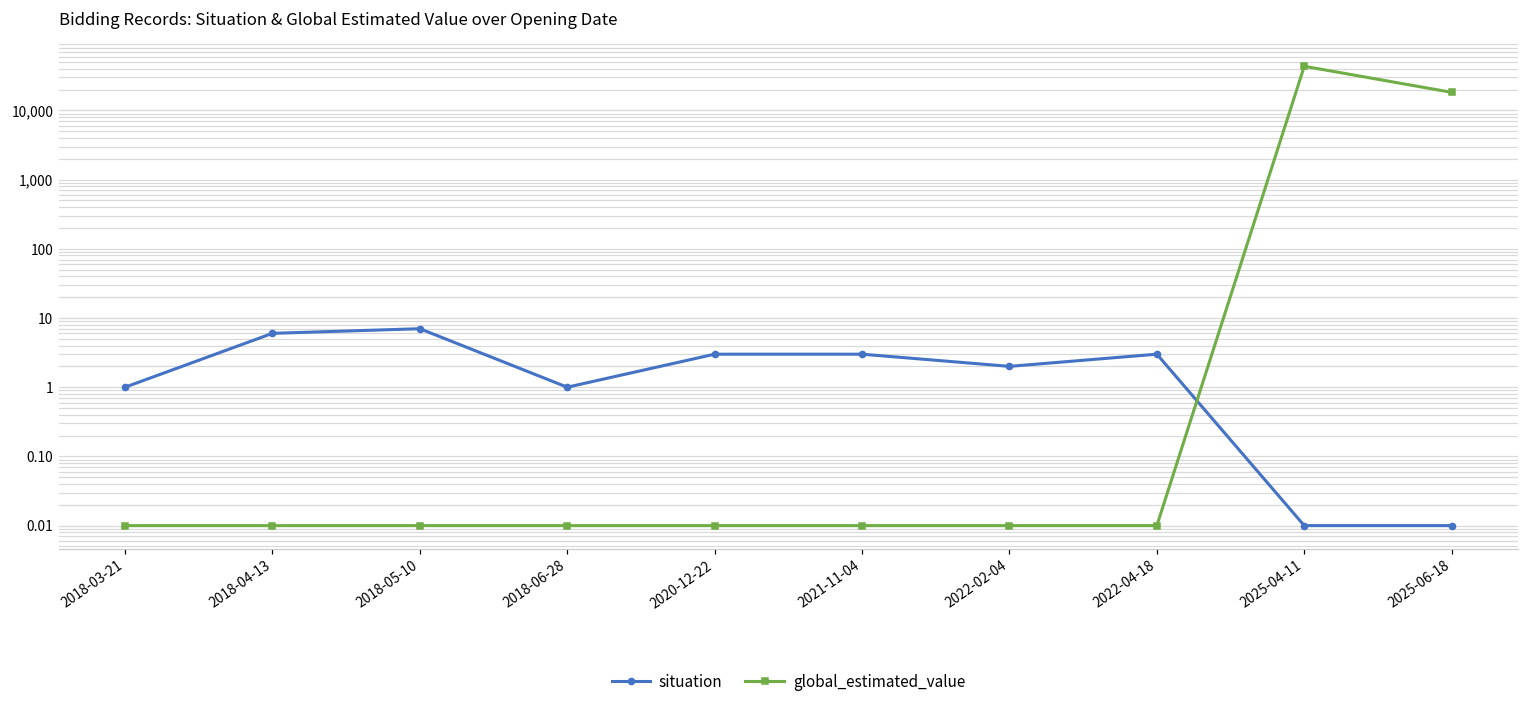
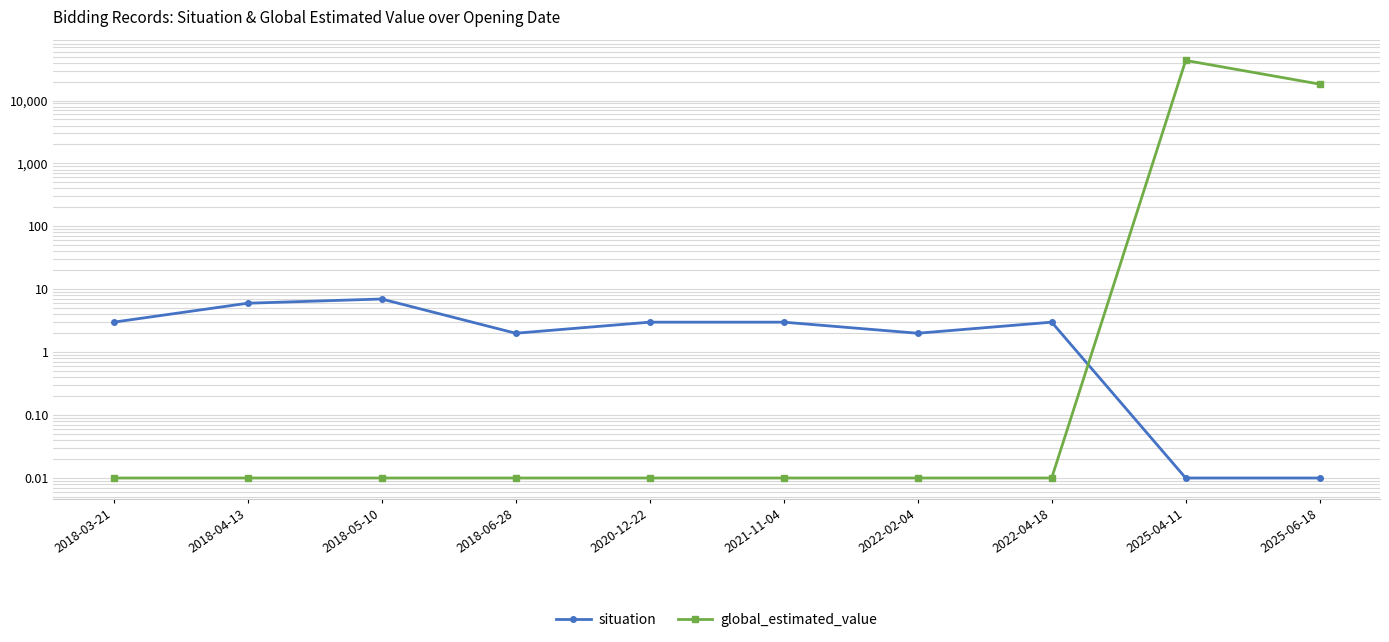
situation, 2018-03-21: 1 -> 3
situation, 2018-06-28: 1 -> 2
